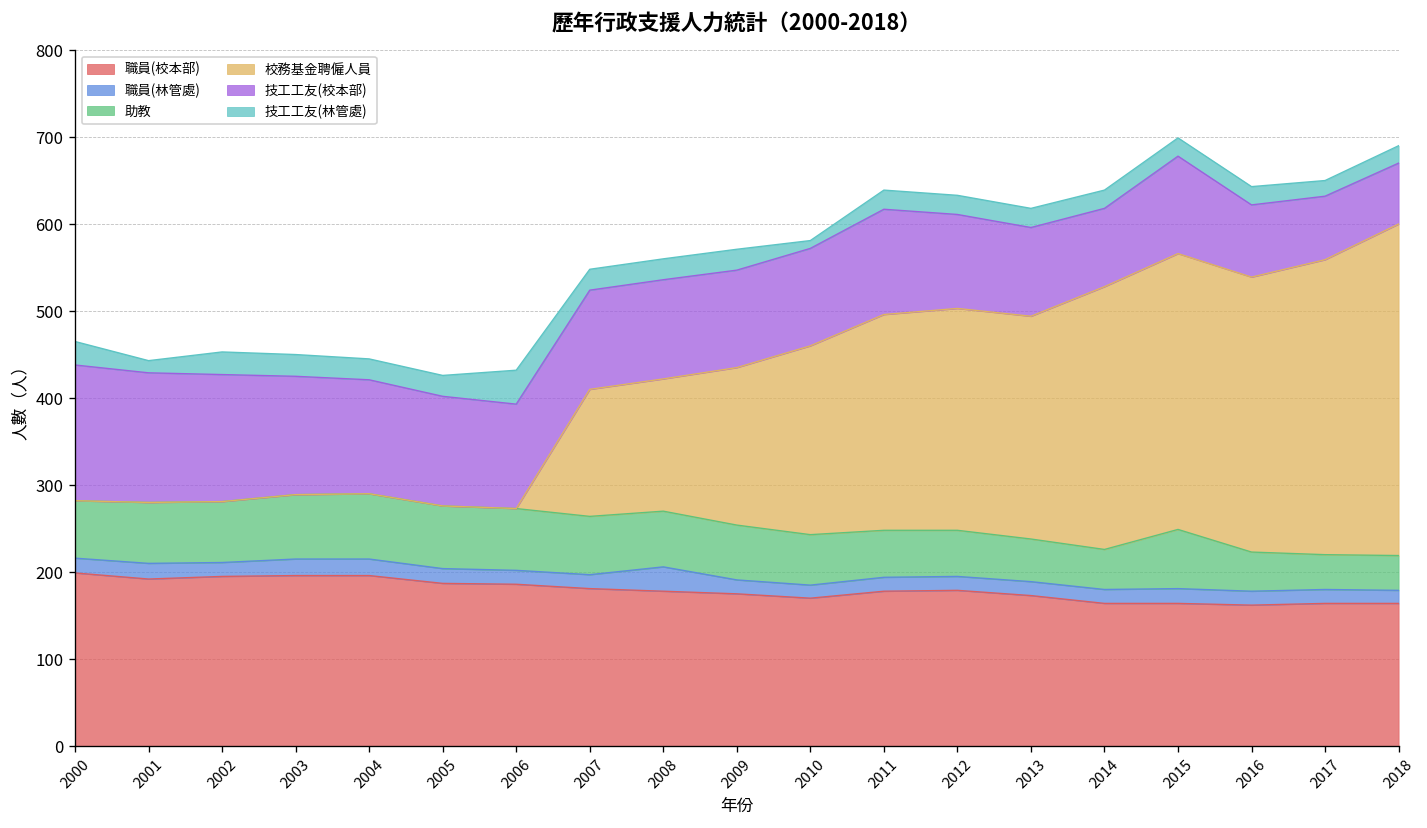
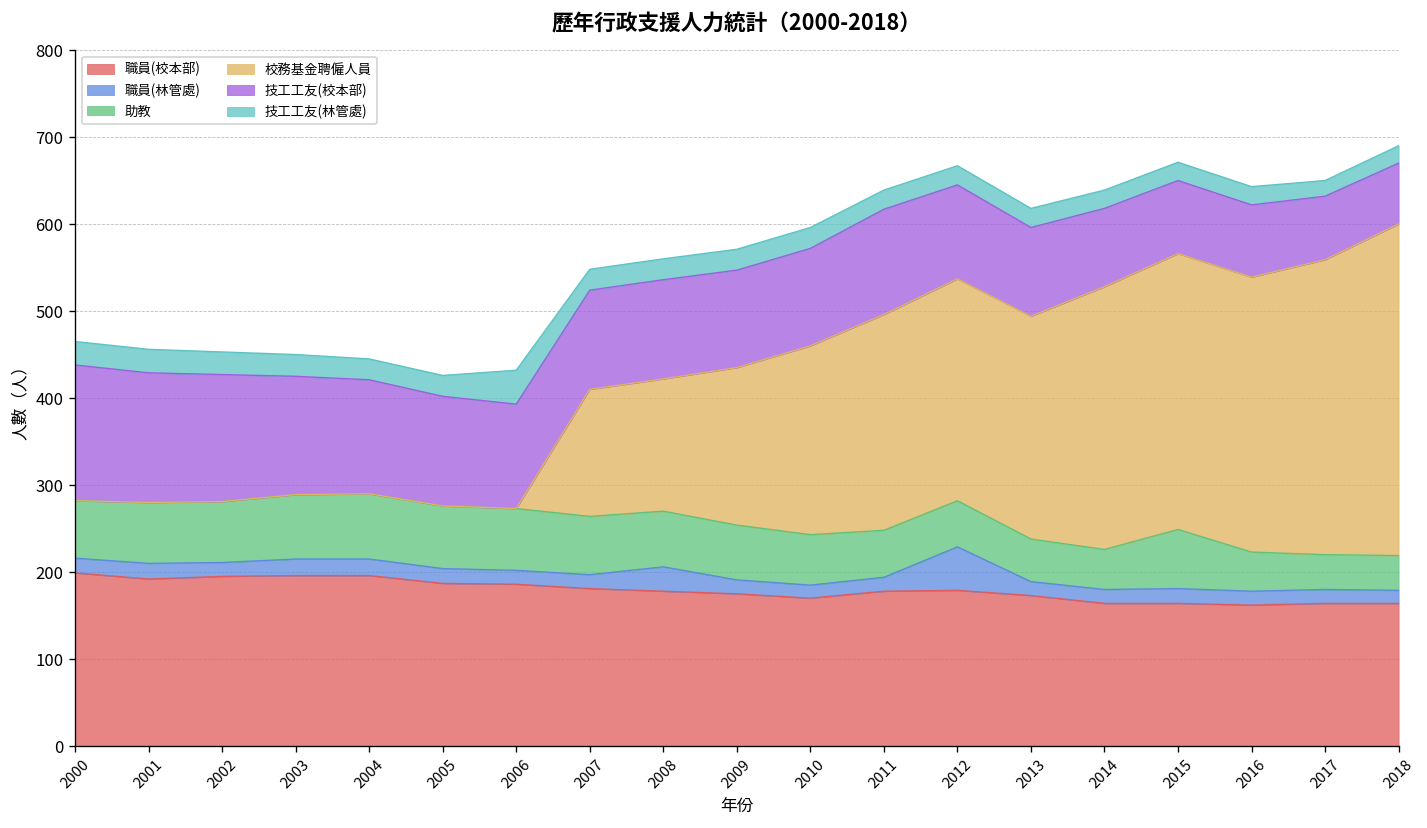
技工工友(林管處), 2001: 10 -> 30
技工工友(林管處), 2010: 10 -> 20
職員(林管處), 2012: 20 -> 50
技工工友(校本部), 2015: 110 -> 80
